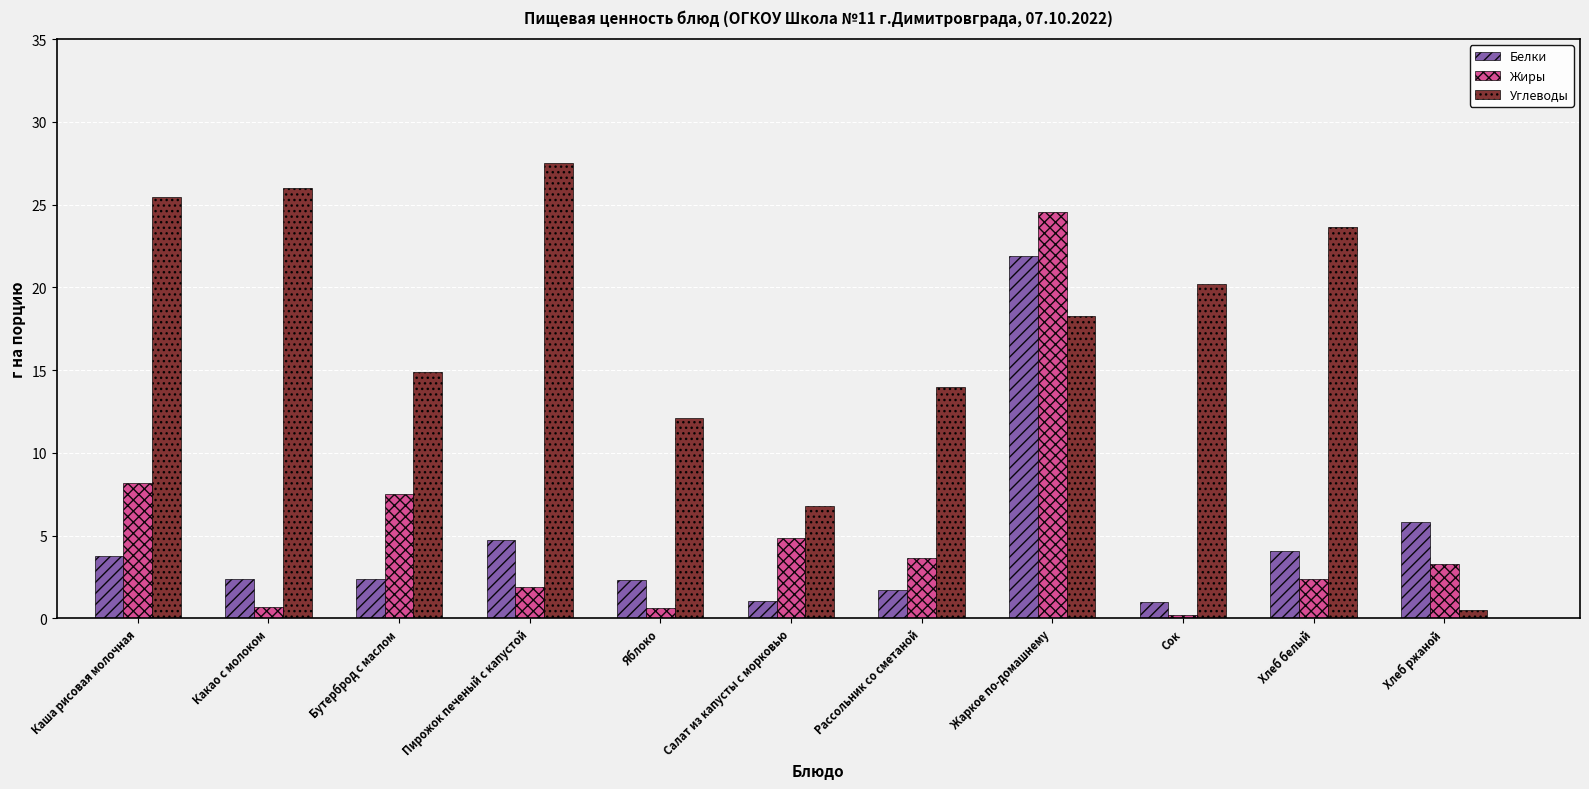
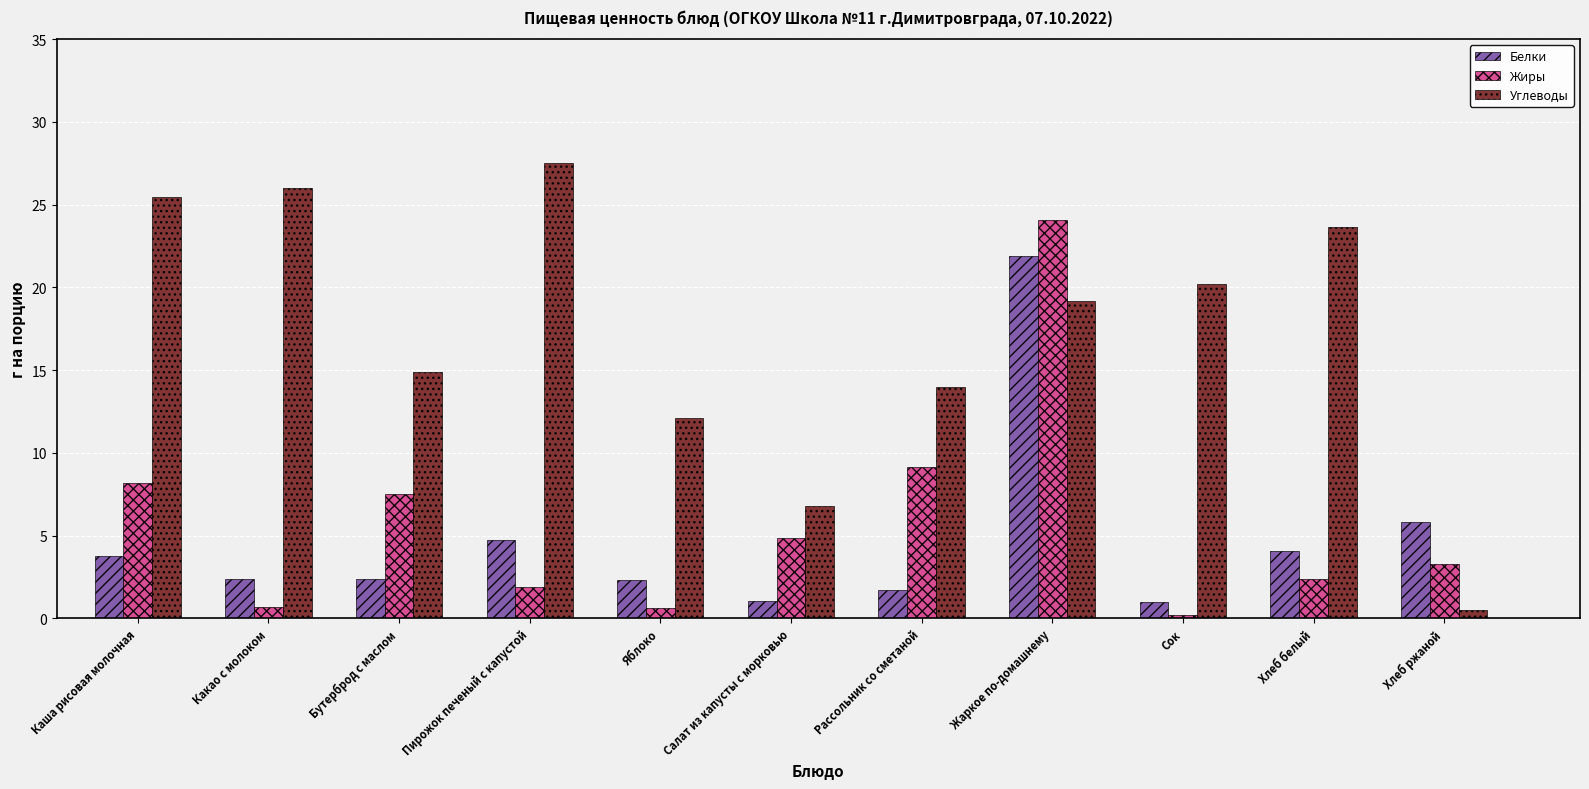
Жиры, Рассольник со сметаной: 3.6 -> 9.2
Жиры, Жаркое по-домашнему: 24.6 -> 24.1
Углеводы, Жаркое по-домашнему: 18.3 -> 19.2
